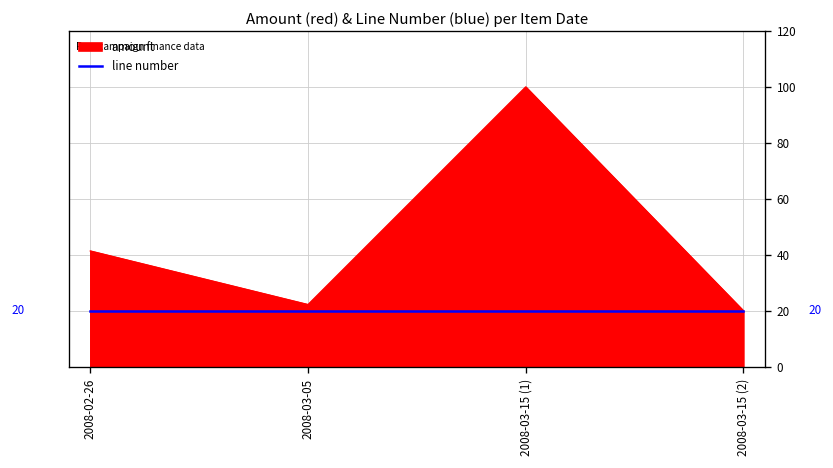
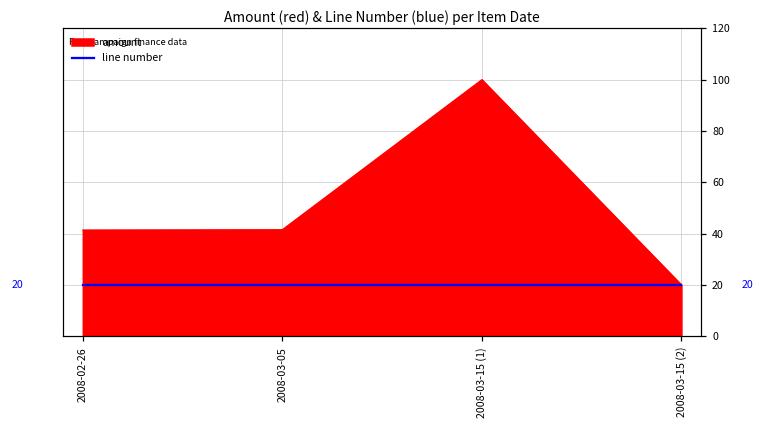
amount, 2008-03-05: 22 -> 42
